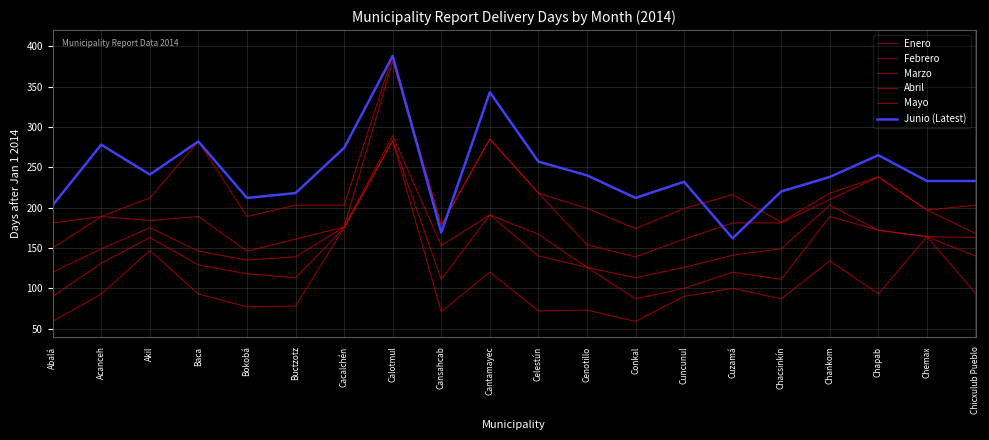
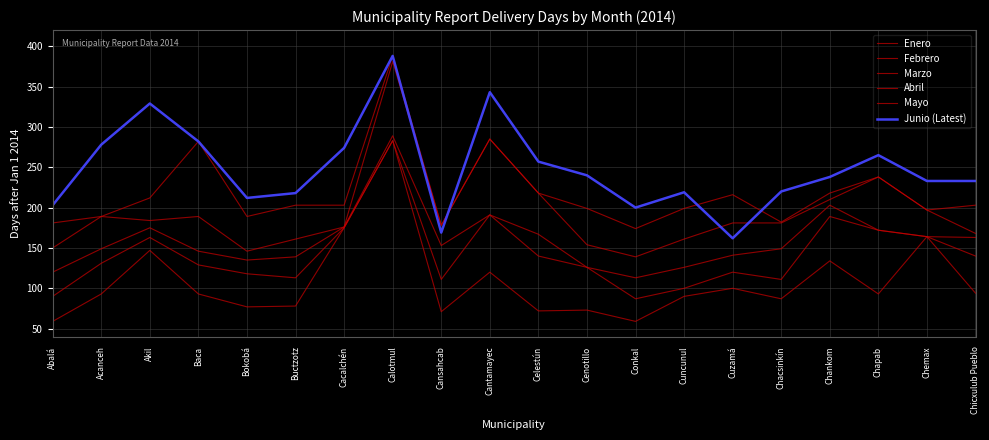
Junio (Latest), Akil: 240 -> 330
Junio (Latest), Conkal: 210 -> 200
Junio (Latest), Cuncunul: 230 -> 220
